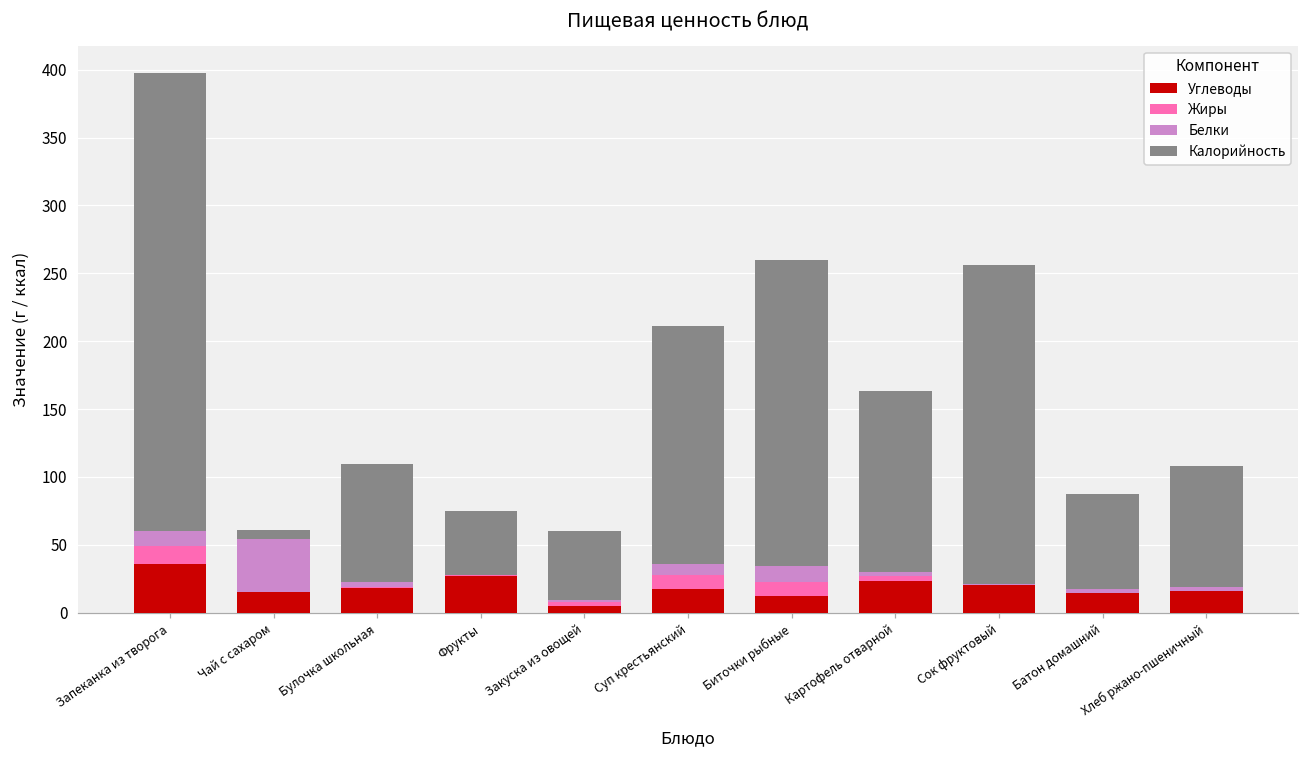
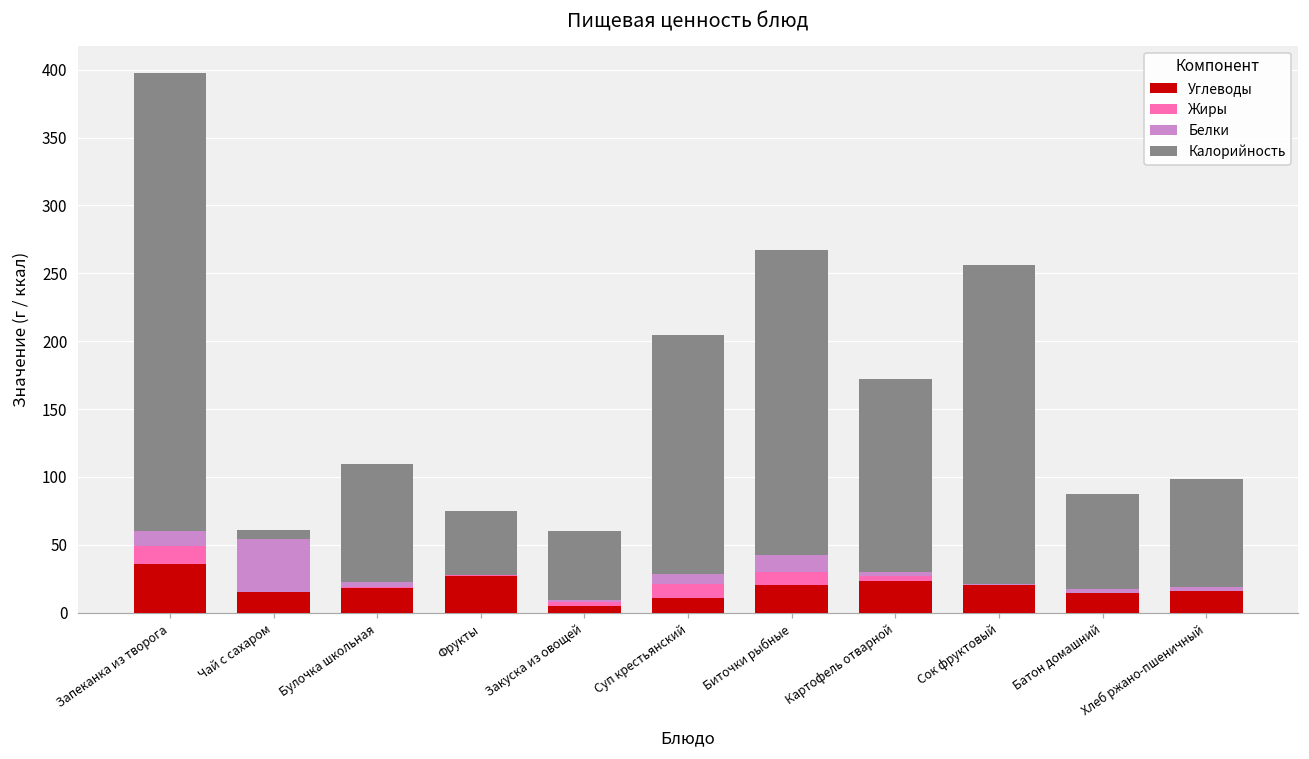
Углеводы, Суп крестьянский: 17 -> 11
Углеводы, Биточки рыбные: 12 -> 20
Калорийность, Картофель отварной: 133 -> 142
Калорийность, Хлеб ржано-пшеничный: 89 -> 79
